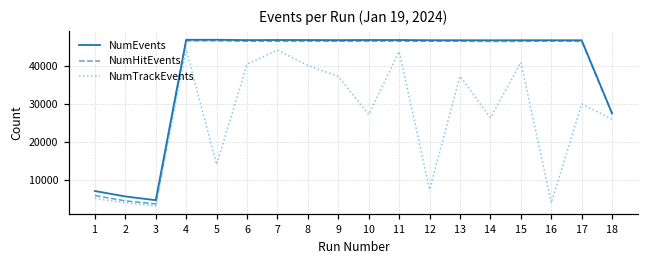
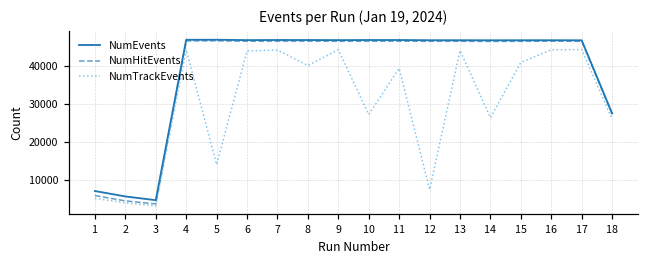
NumTrackEvents, 6: 40000 -> 44000
NumTrackEvents, 9: 37000 -> 44000
NumTrackEvents, 11: 44000 -> 39000
NumTrackEvents, 13: 37000 -> 44000
NumTrackEvents, 16: 4000 -> 44000
NumTrackEvents, 17: 30000 -> 44000
